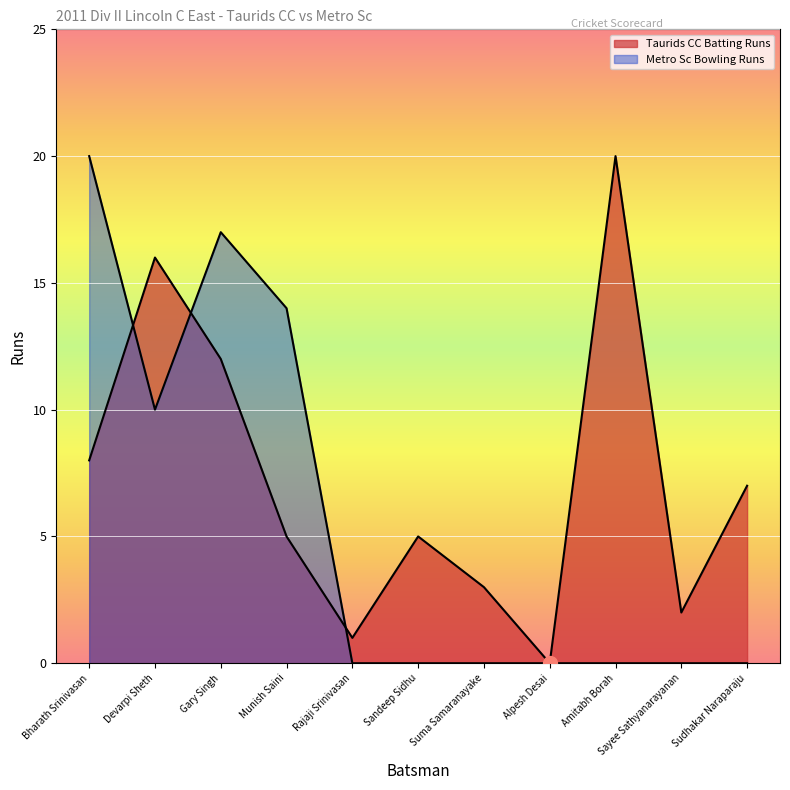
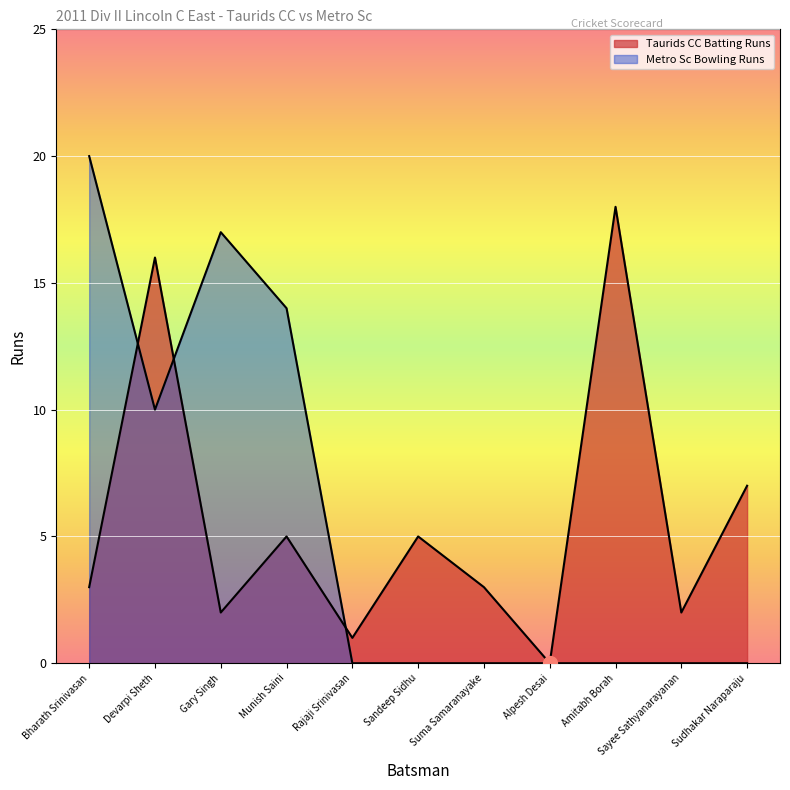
Taurids CC Batting Runs, Bharath Srinivasan: 8 -> 3
Taurids CC Batting Runs, Gary Singh: 12 -> 2
Taurids CC Batting Runs, Amitabh Borah: 20 -> 18
